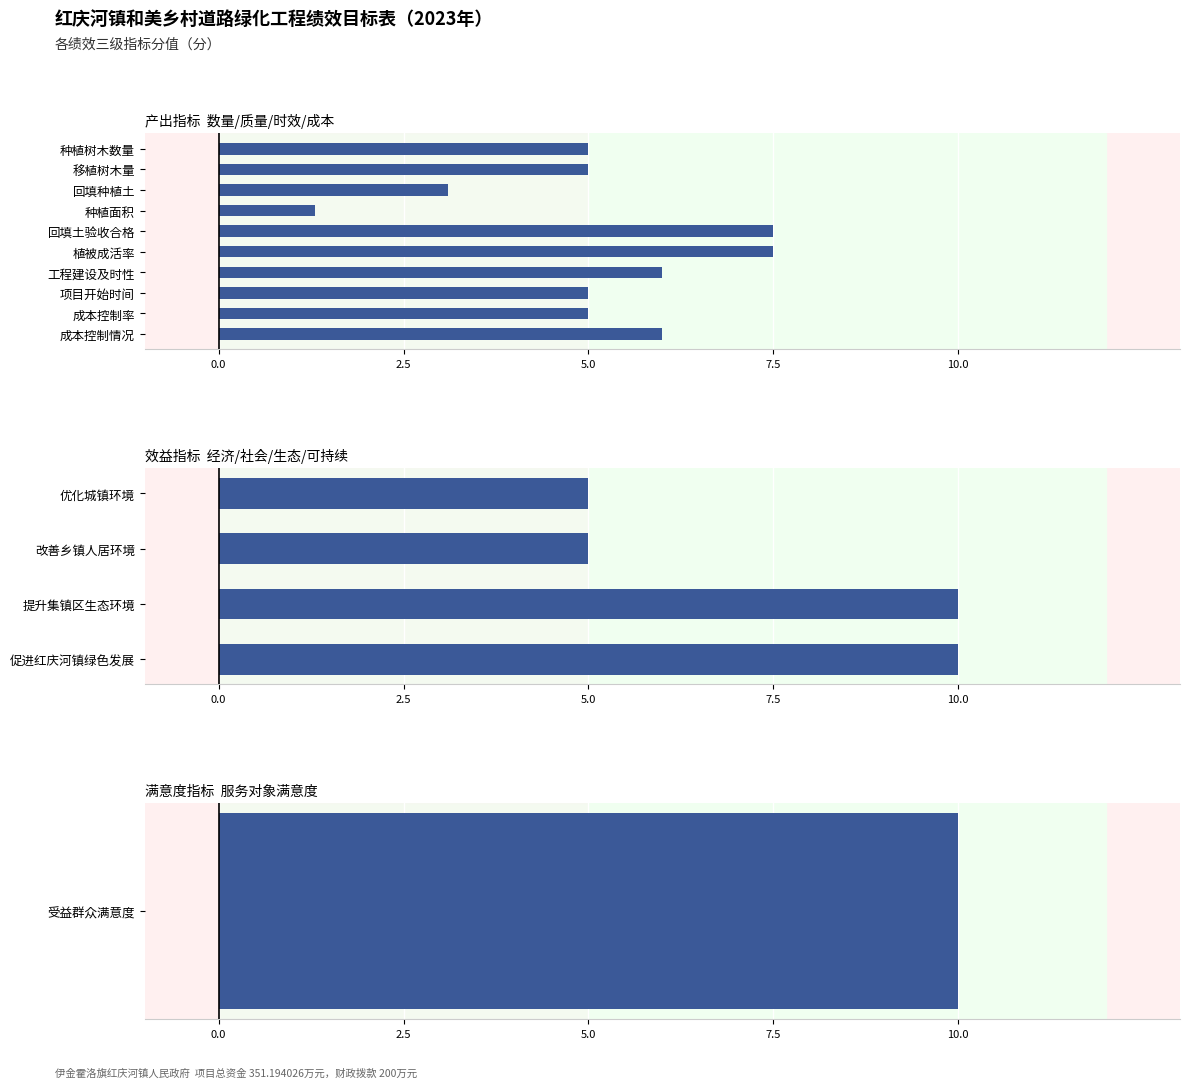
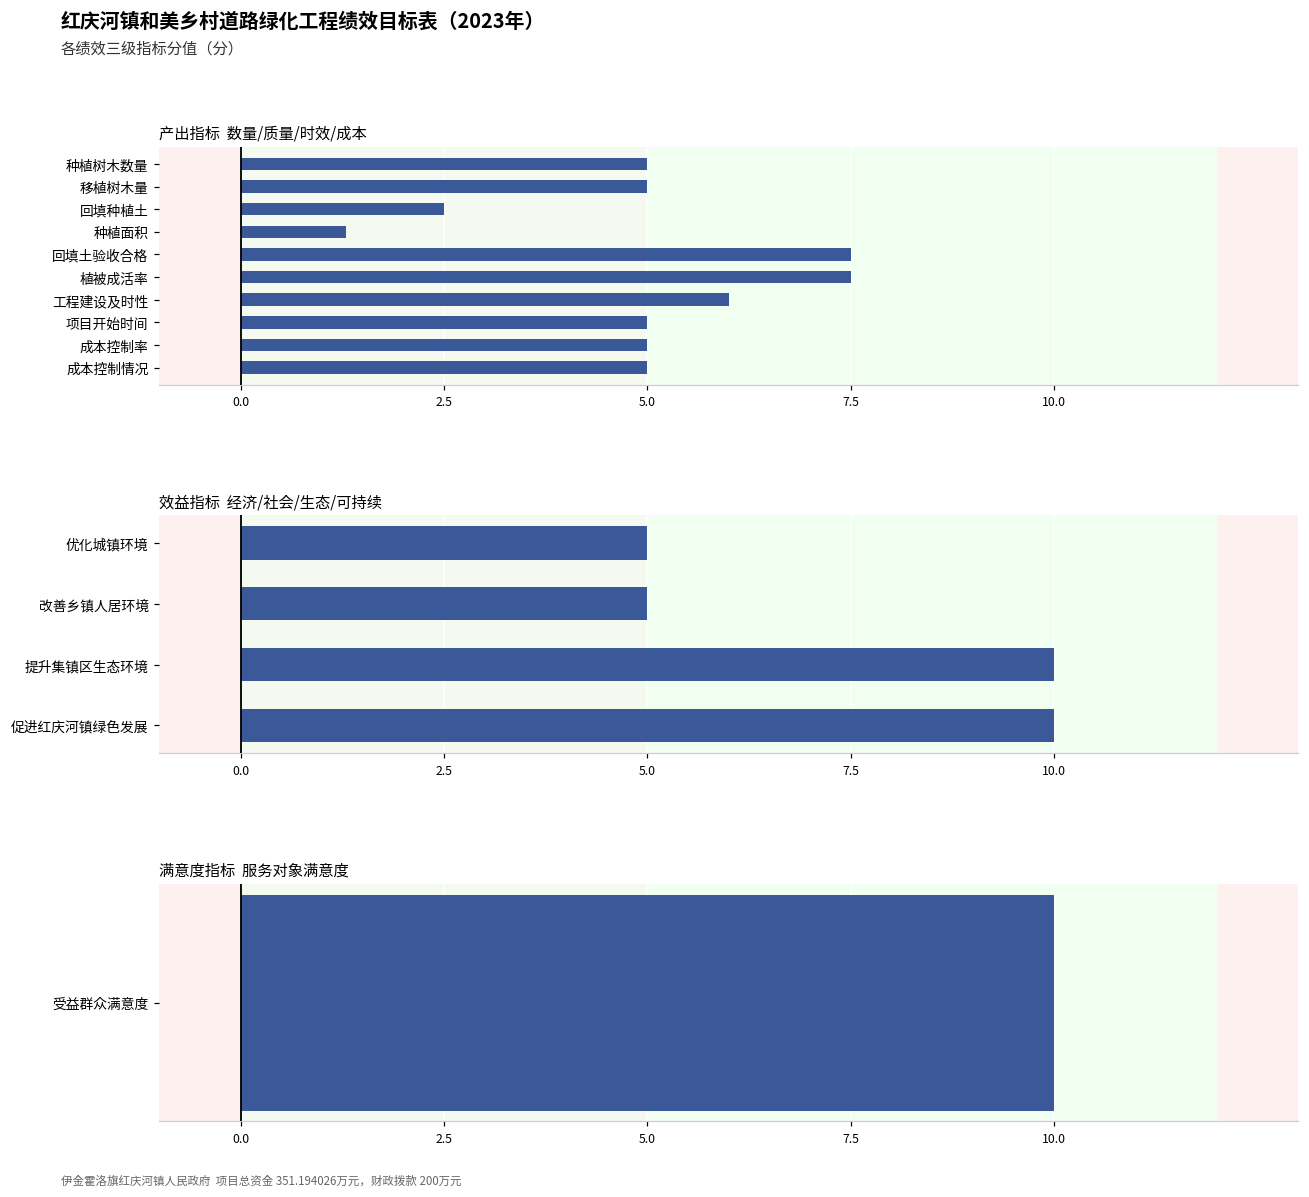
产出指标 数量/质量/时效/成本, 回填种植土: 3.1 -> 2.5
产出指标 数量/质量/时效/成本, 成本控制情况: 6 -> 5
